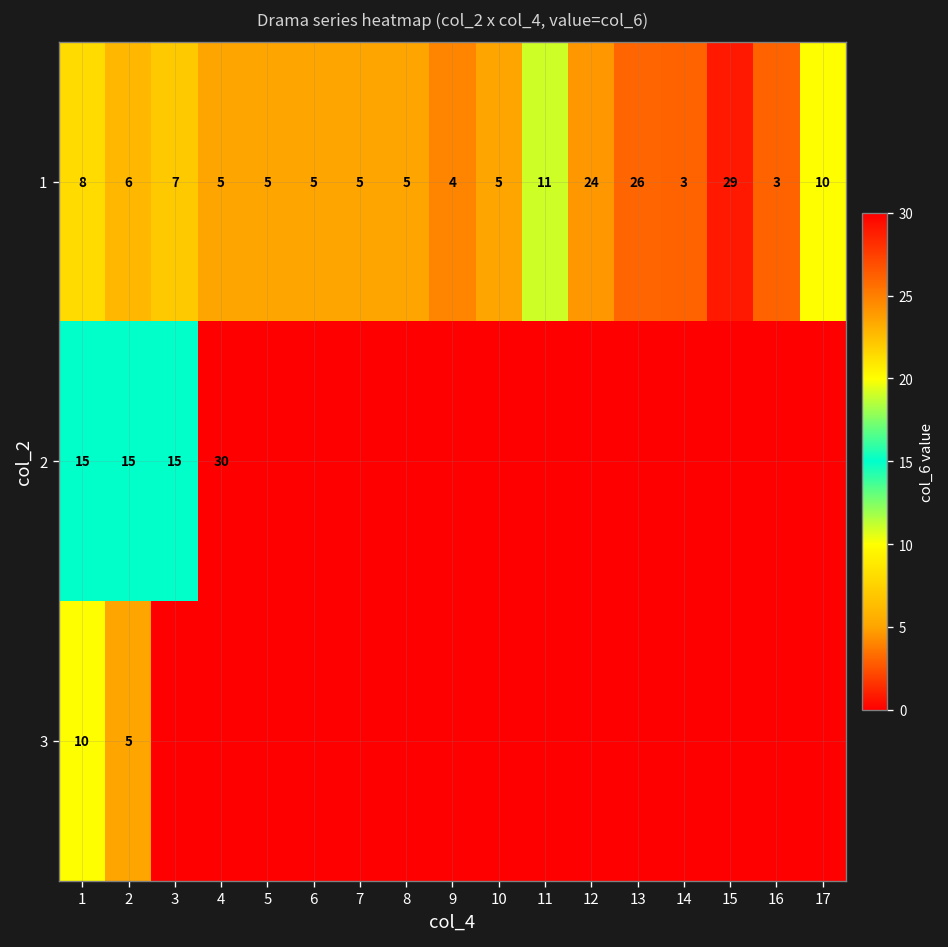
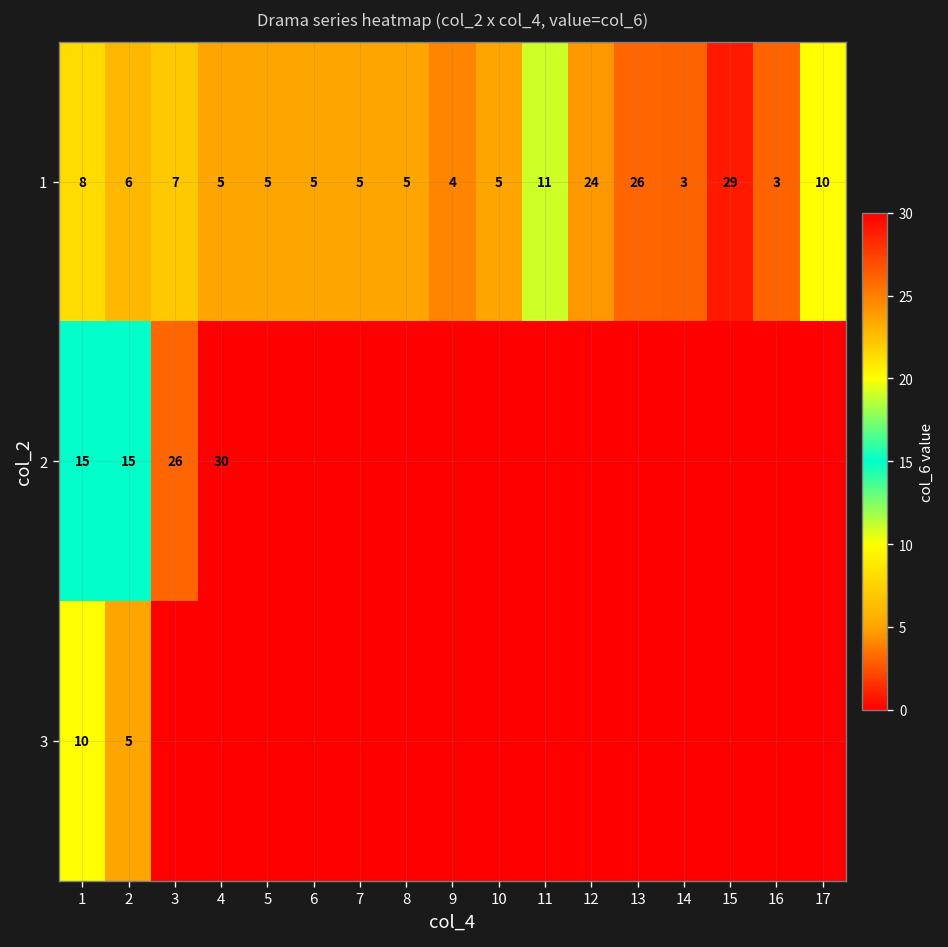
2, 3: 15 -> 26
